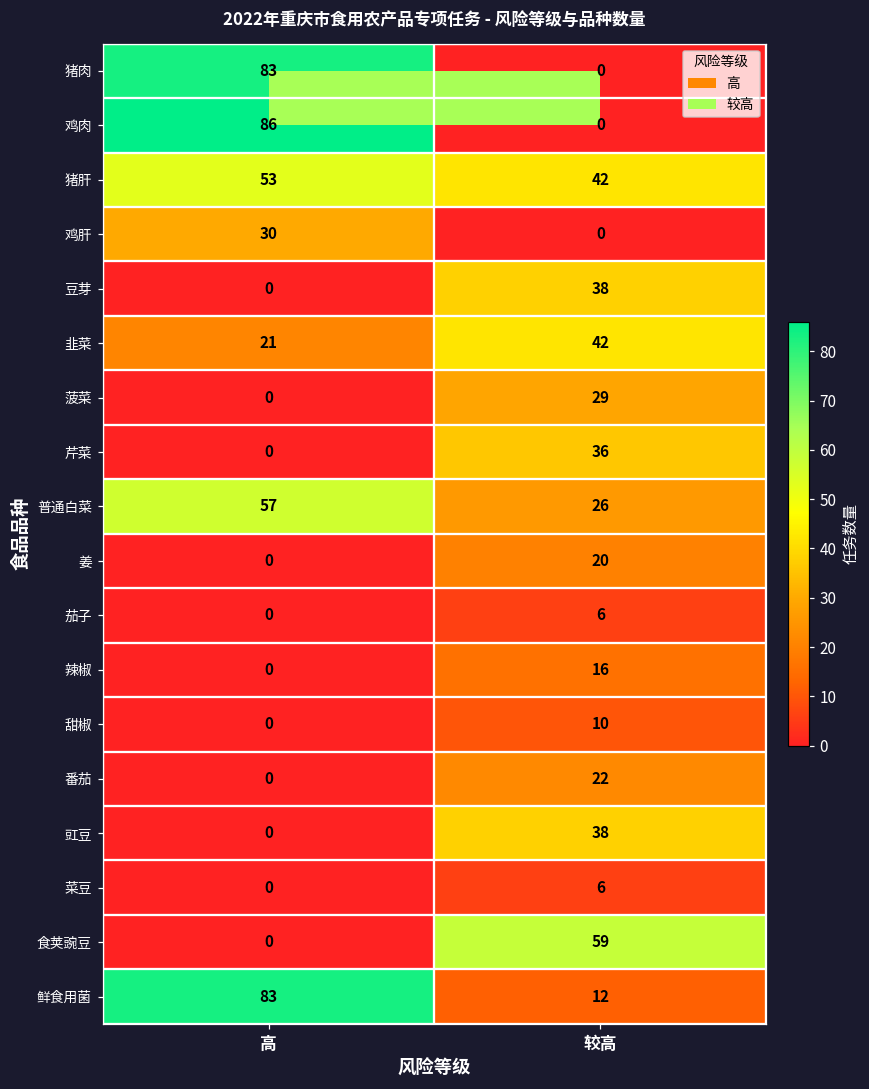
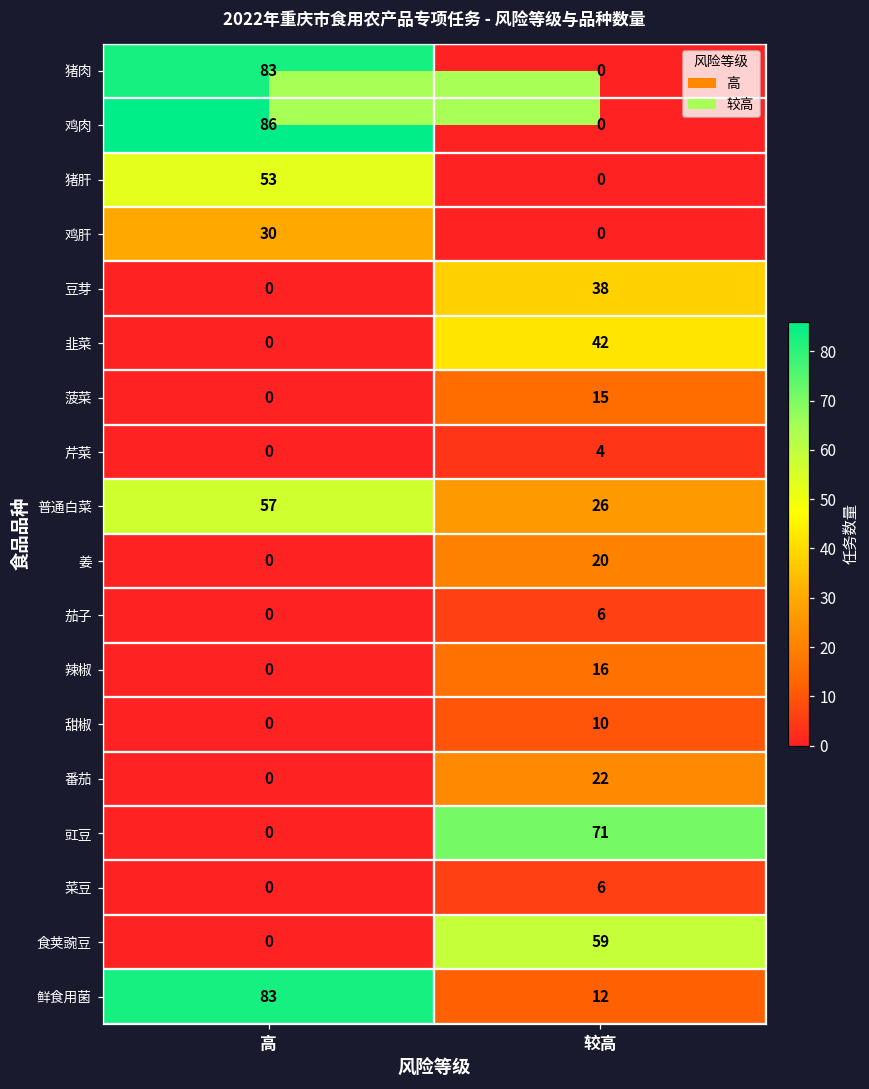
猪肝, 较高: 42 -> 0
韭菜, 高: 21 -> 0
菠菜, 较高: 29 -> 15
芹菜, 较高: 36 -> 4
豇豆, 较高: 38 -> 71
